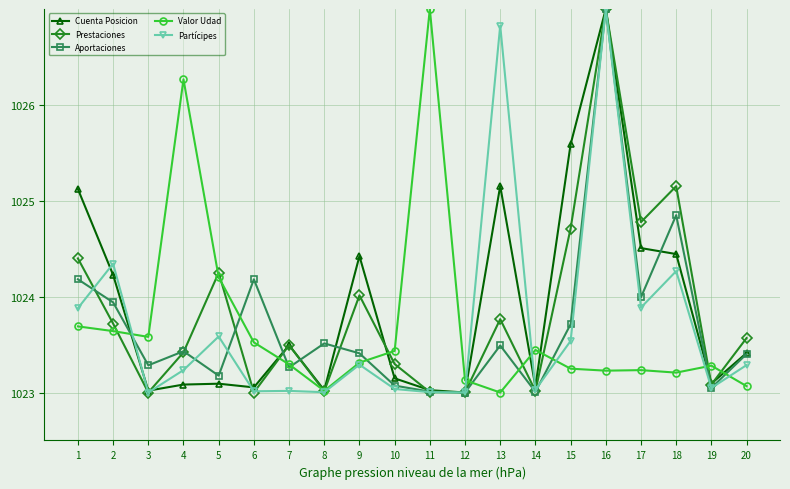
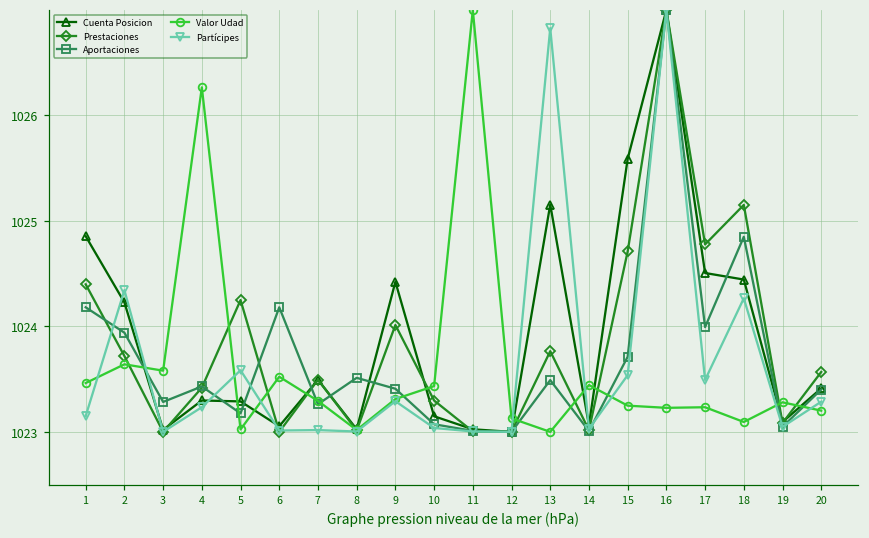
Cuenta Posicion, 1: 1025.1 -> 1024.9
Valor Udad, 1: 1023.7 -> 1023.5
Partícipes, 1: 1023.9 -> 1023.1
Cuenta Posicion, 4: 1023.1 -> 1023.3
Cuenta Posicion, 5: 1023.1 -> 1023.3
Valor Udad, 5: 1024.2 -> 1023.0
Partícipes, 17: 1023.9 -> 1023.5
Valor Udad, 18: 1023.2 -> 1023.1
Valor Udad, 20: 1023.1 -> 1023.2
